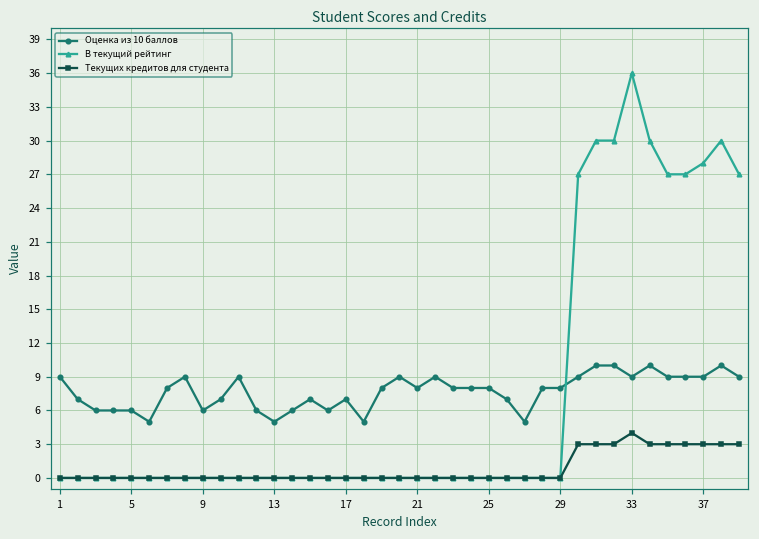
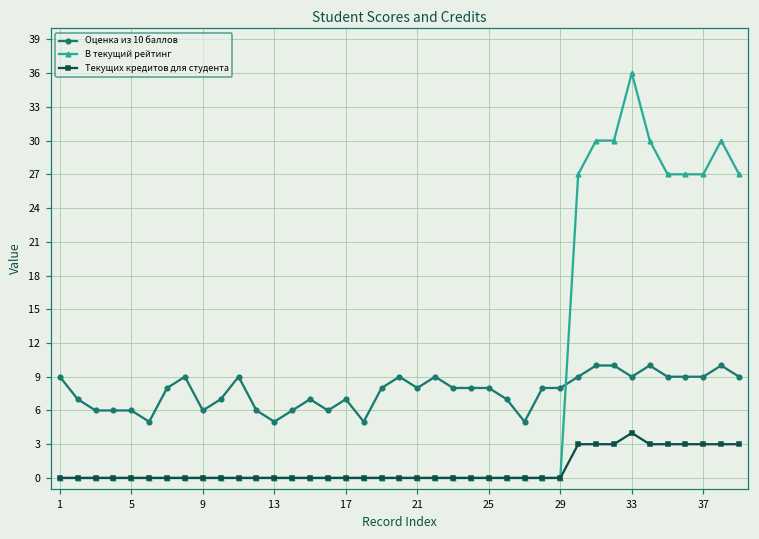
В текущий рейтинг, 37: 28 -> 27
